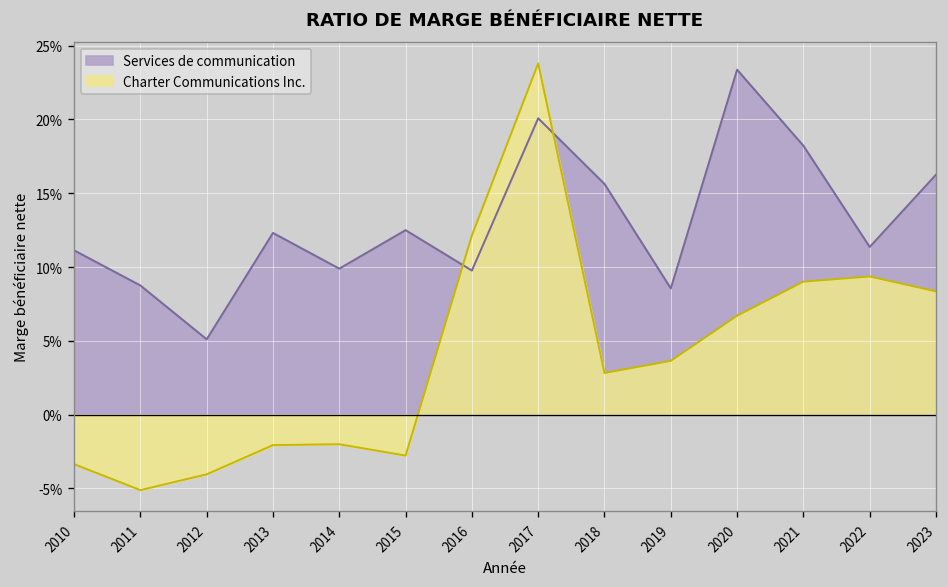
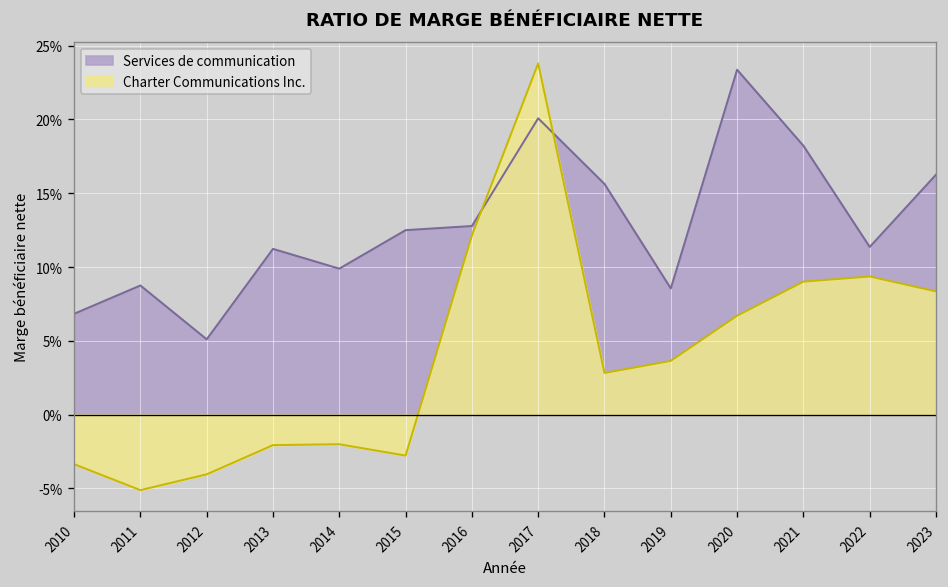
Services de communication, 2010: 11.1% -> 6.8%
Services de communication, 2013: 12.3% -> 11.2%
Services de communication, 2016: 9.8% -> 12.8%
